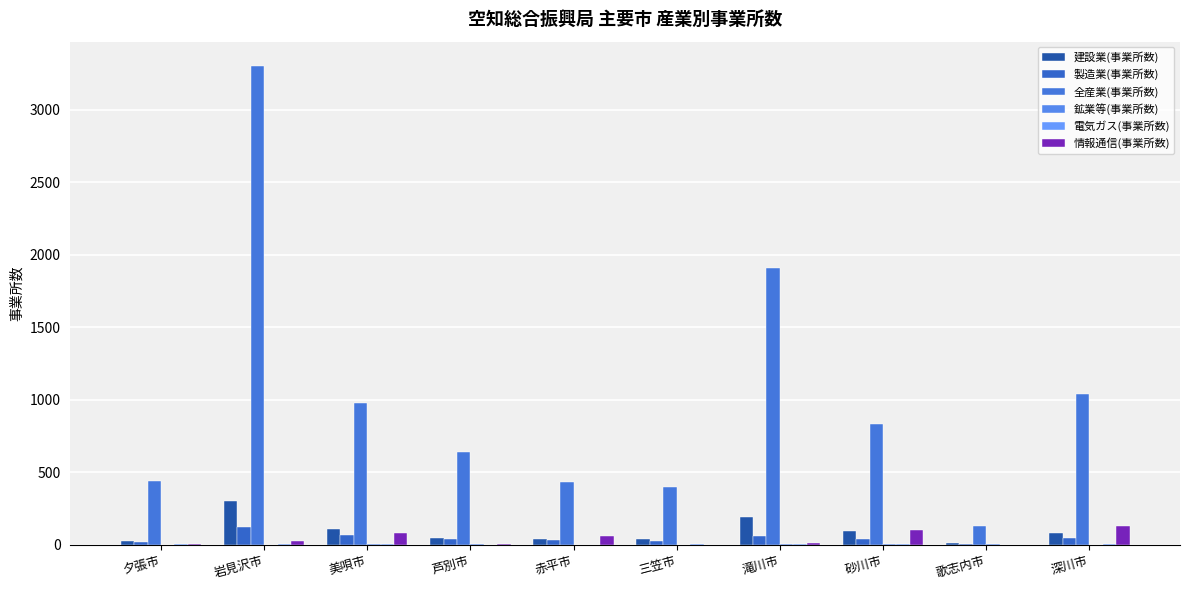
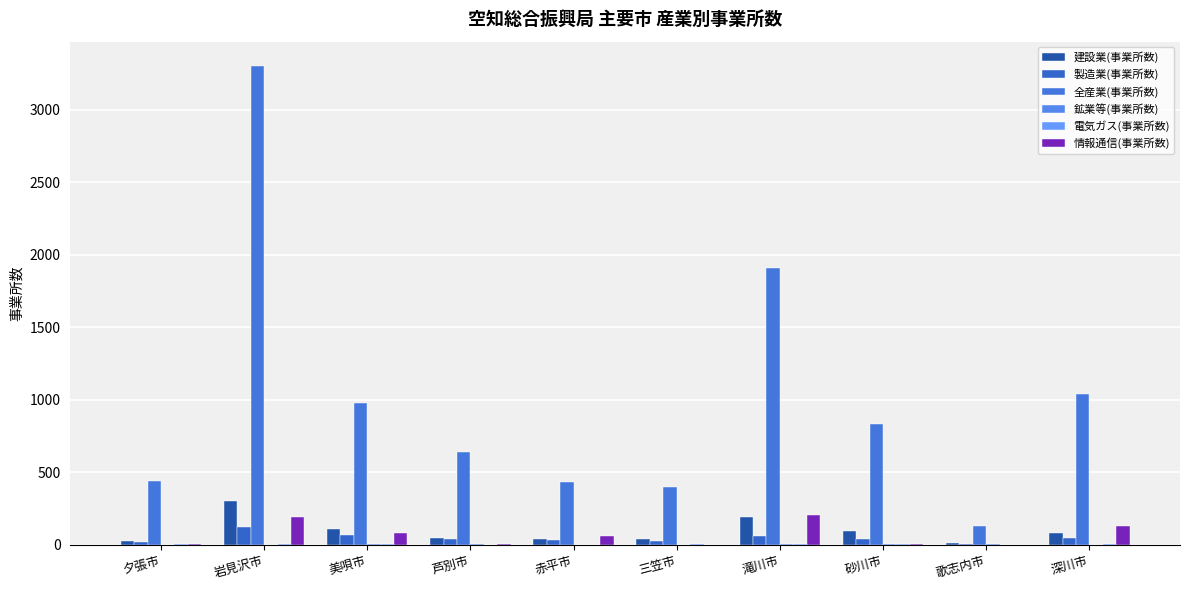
情報通信(事業所数), 岩見沢市: 30 -> 190
情報通信(事業所数), 滝川市: 10 -> 210
情報通信(事業所数), 砂川市: 100 -> 0
